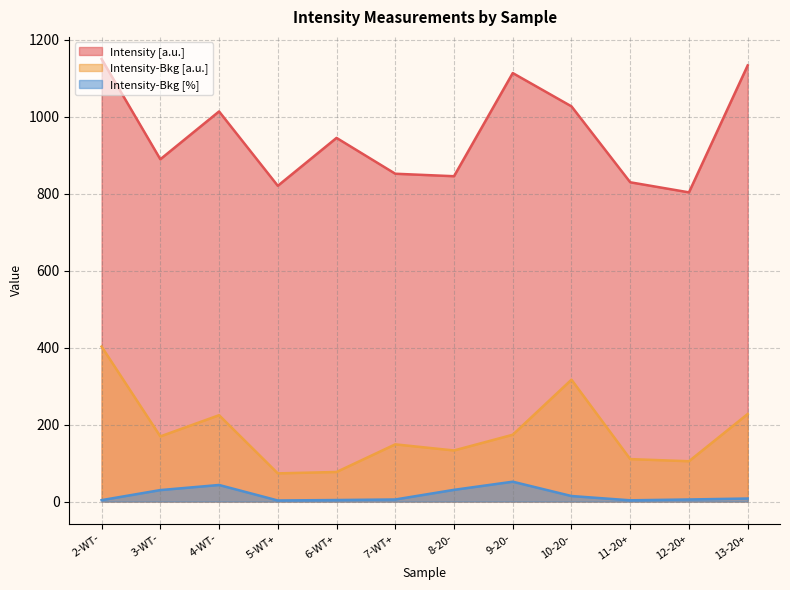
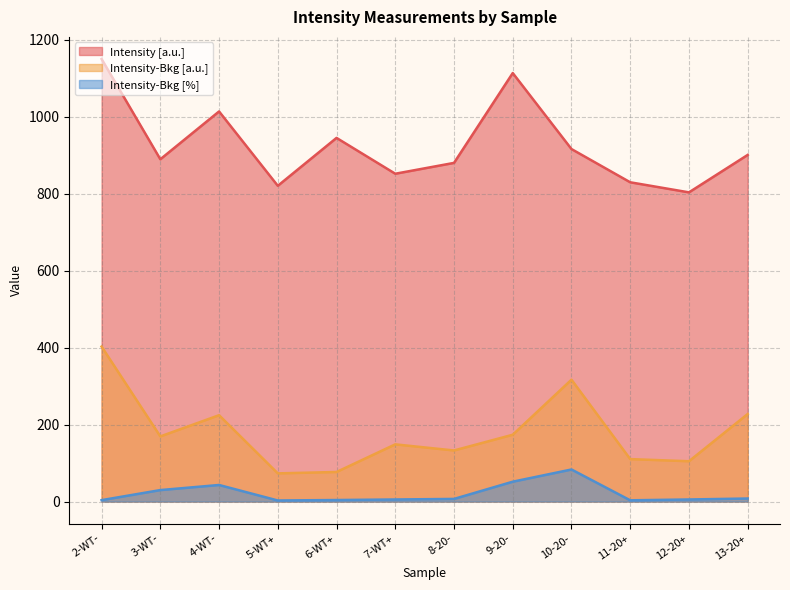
Intensity [a.u.], 8-20-: 850 -> 880
Intensity-Bkg [%], 8-20-: 30 -> 10
Intensity [a.u.], 10-20-: 1030 -> 920
Intensity-Bkg [%], 10-20-: 10 -> 80
Intensity [a.u.], 13-20+: 1130 -> 900
